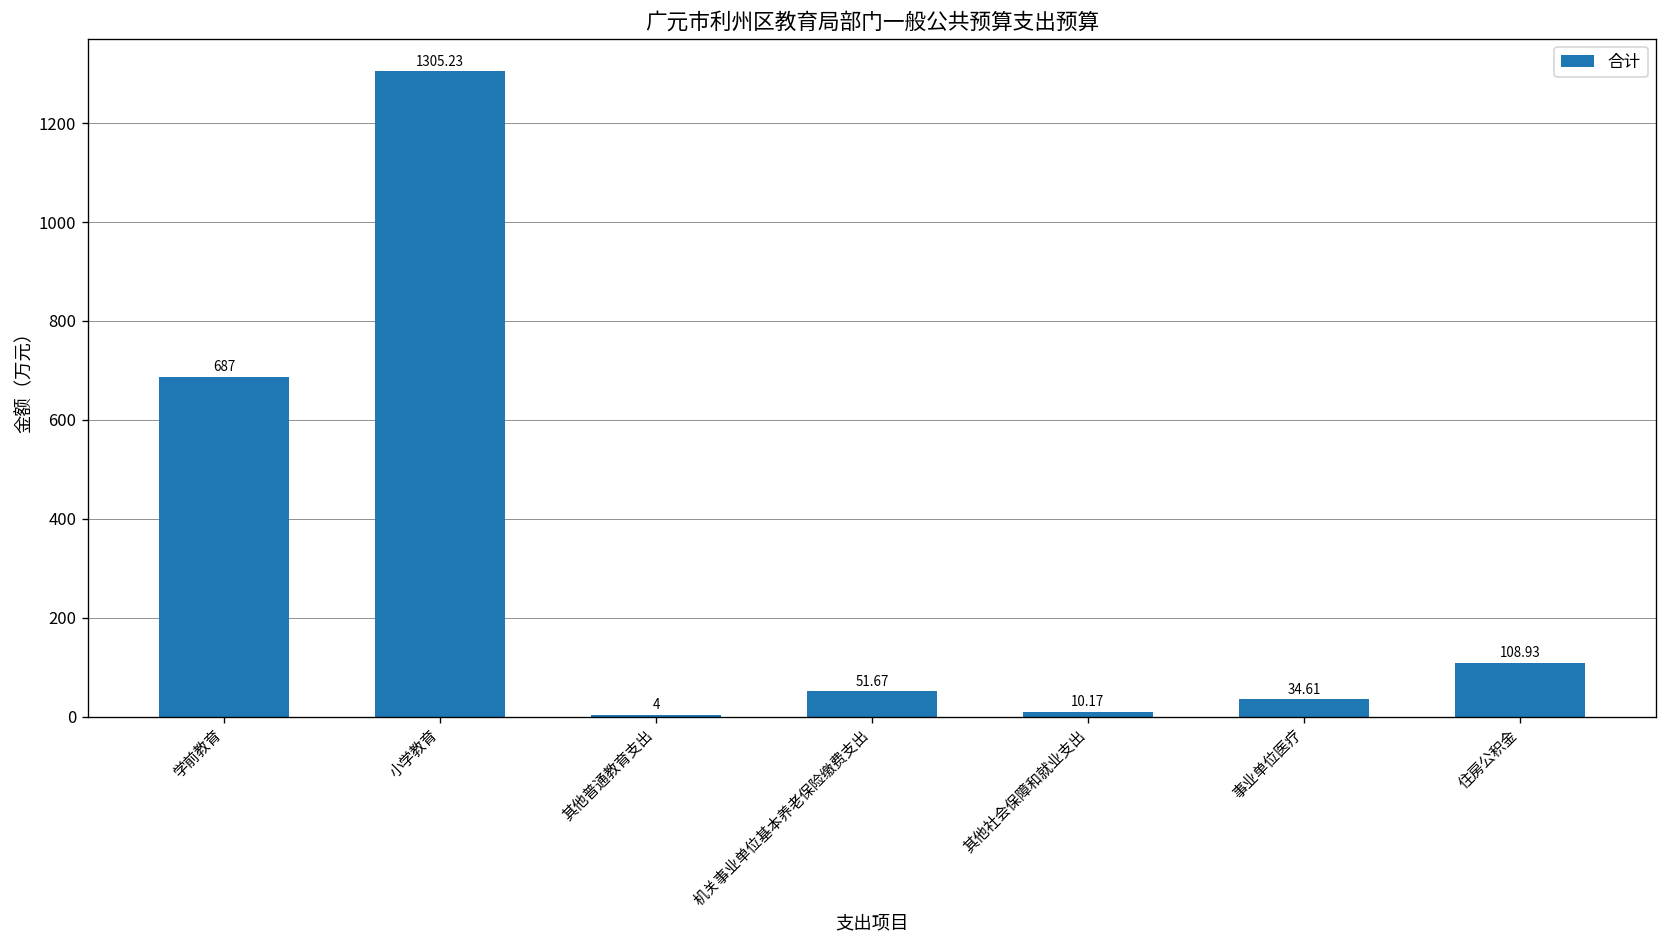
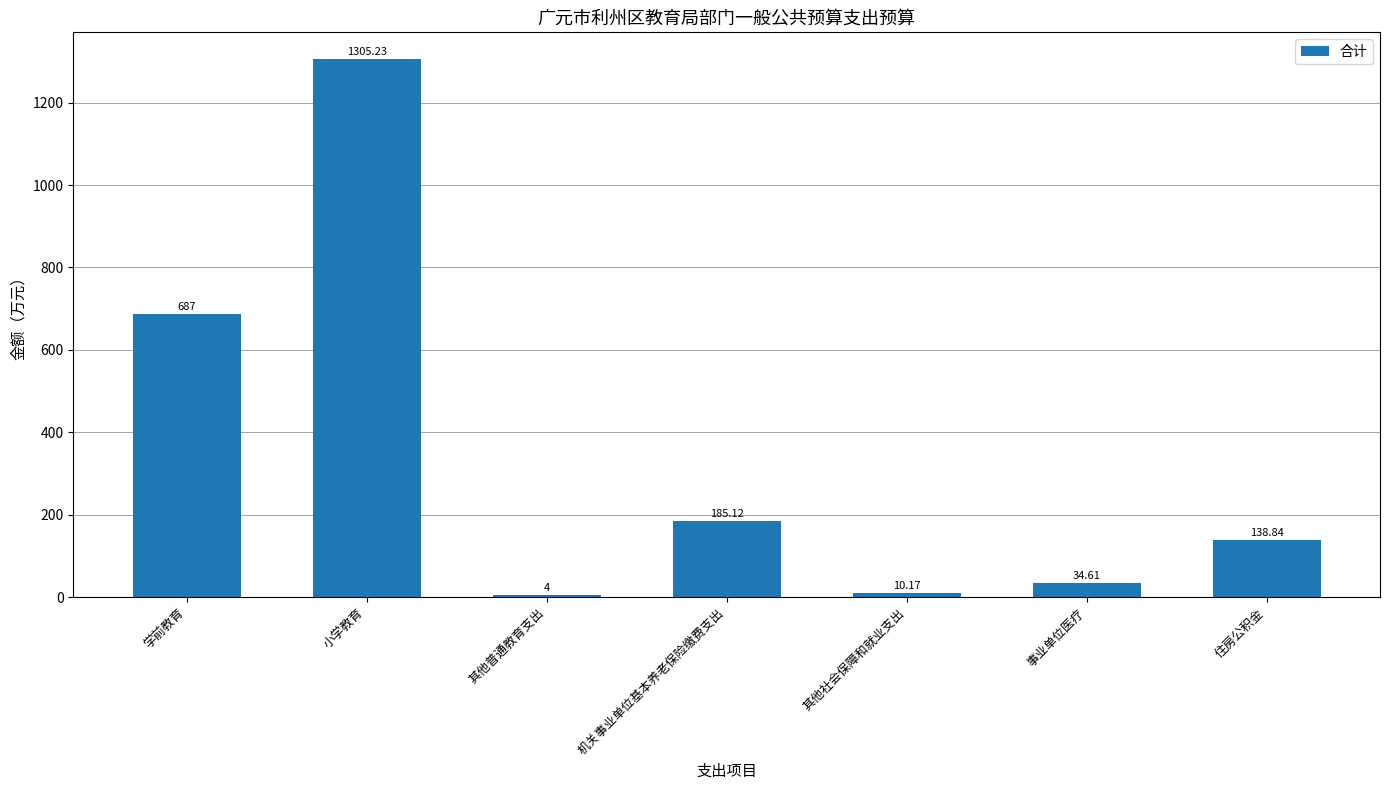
机关事业单位基本养老保险缴费支出: 51.67 -> 185.12
住房公积金: 108.93 -> 138.84
